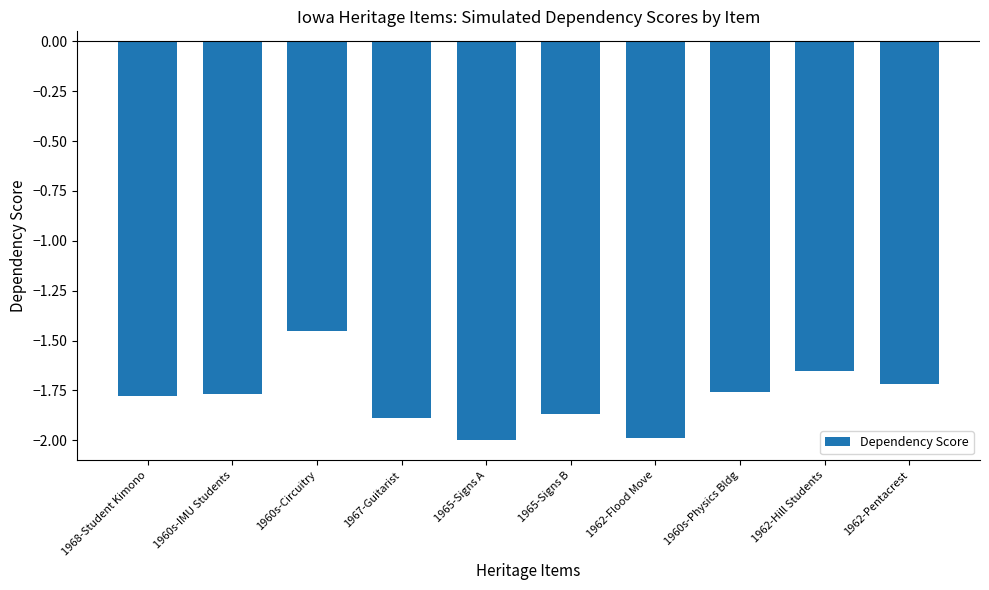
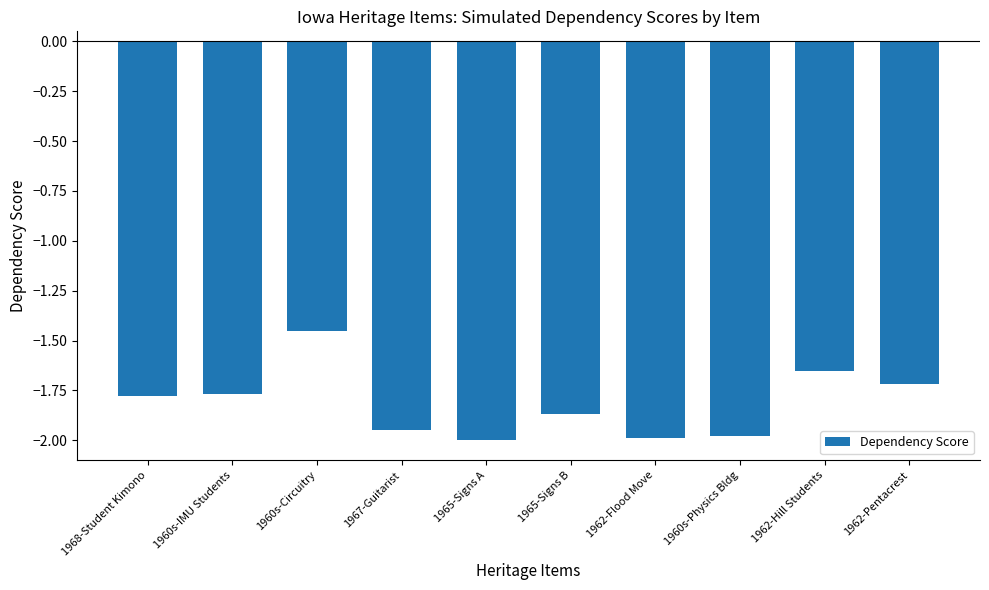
1967-Guitarist: -1.89 -> -1.95
1960s-Physics Bldg: -1.76 -> -1.98
